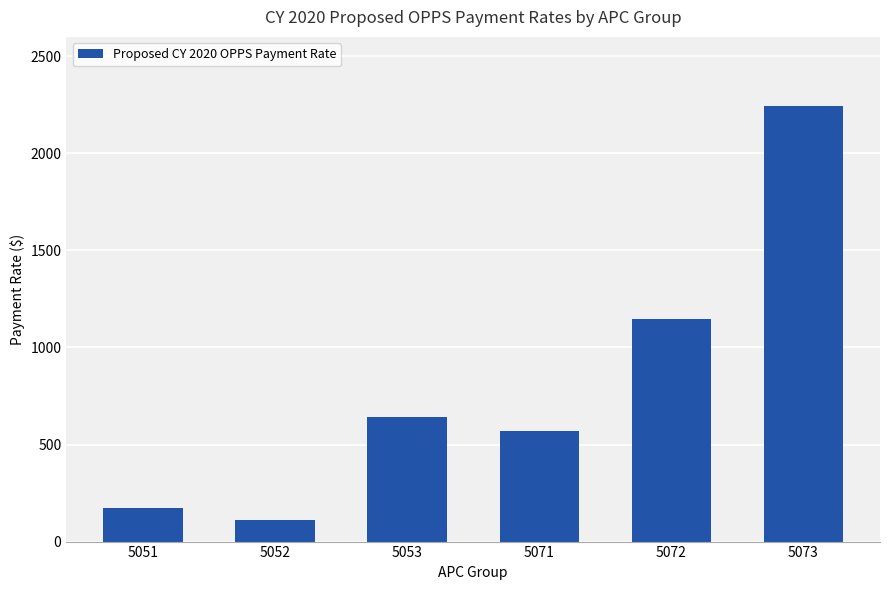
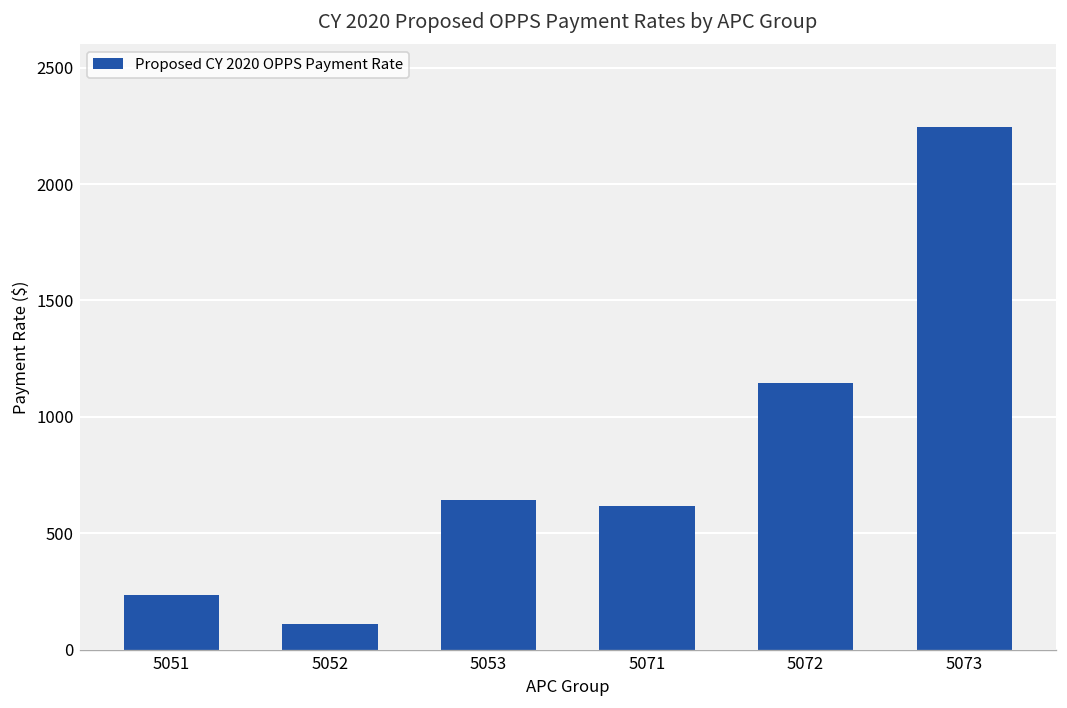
5051: 180 -> 240
5071: 570 -> 620
